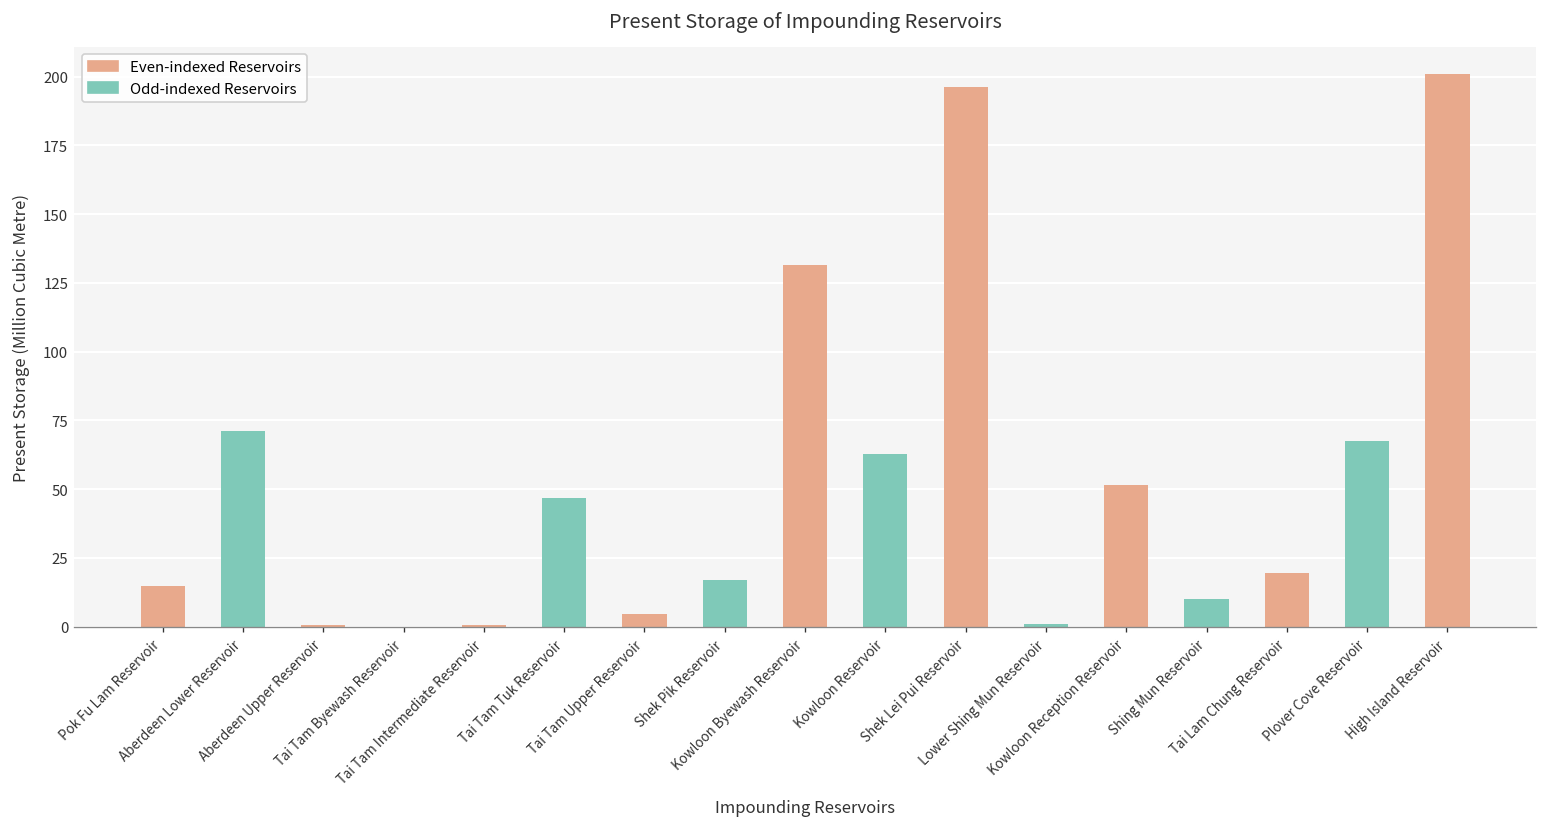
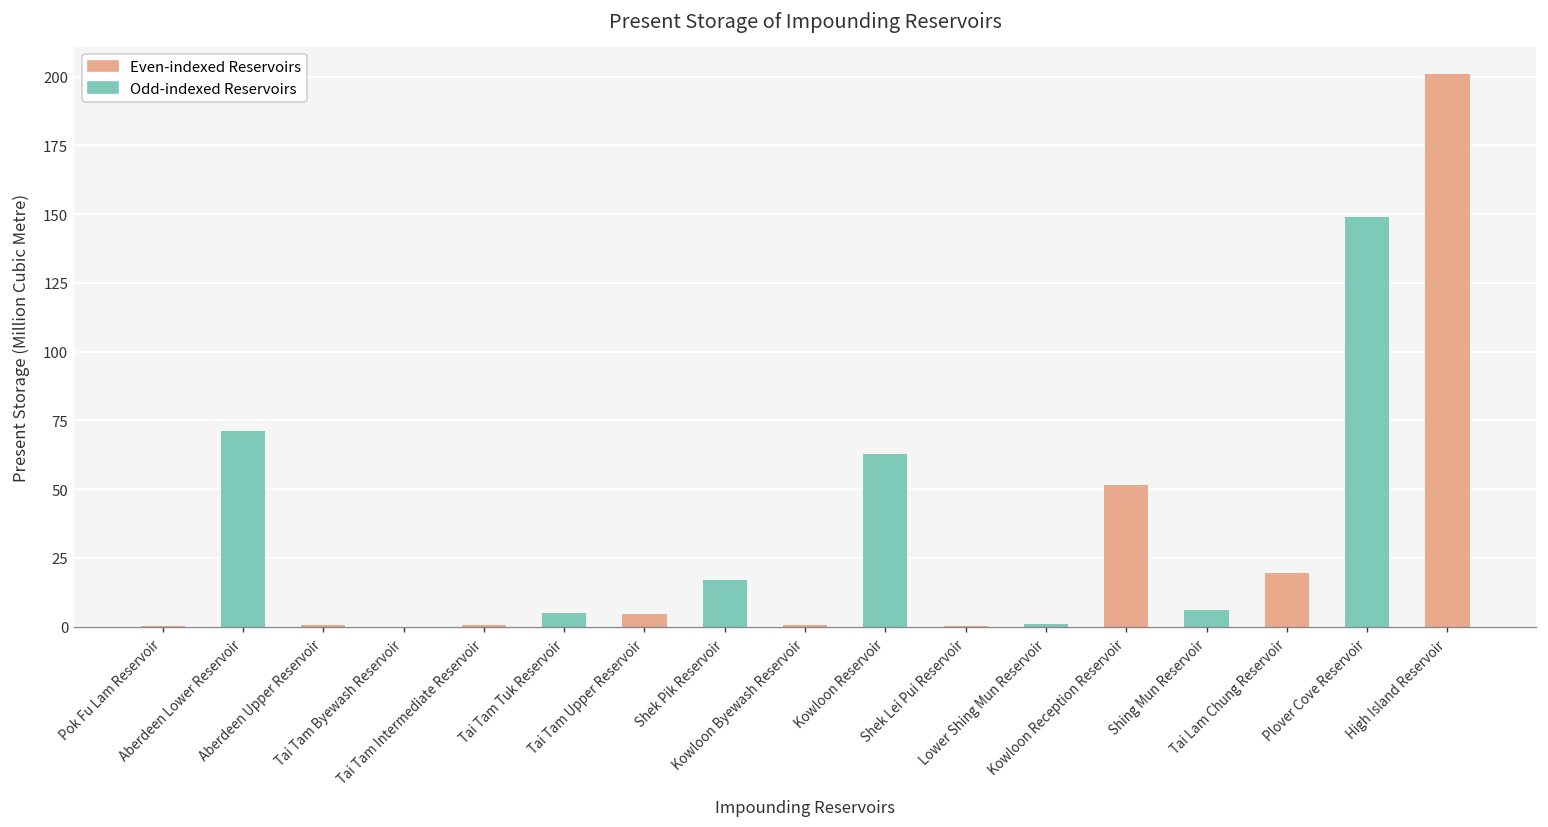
Pok Fu Lam Reservoir: 15 -> 0
Tai Tam Tuk Reservoir: 47 -> 5
Kowloon Byewash Reservoir: 132 -> 1
Shek Lei Pui Reservoir: 196 -> 0
Shing Mun Reservoir: 10 -> 6
Plover Cove Reservoir: 68 -> 149
